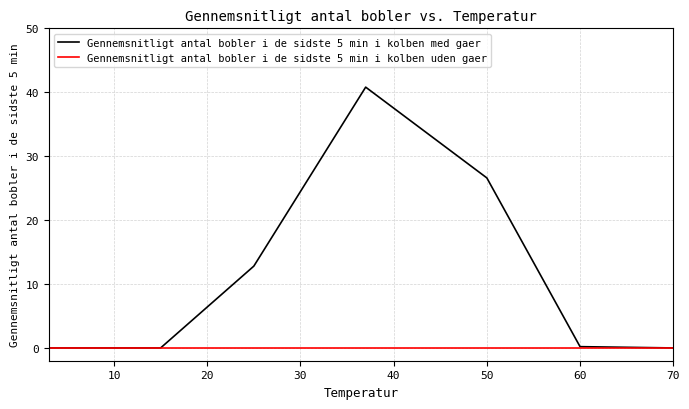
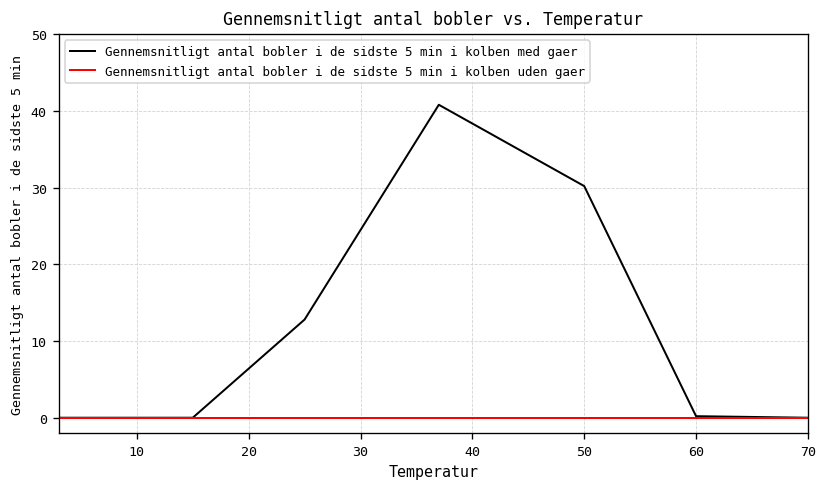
Gennemsnitligt antal bobler i de sidste 5 min i kolben med gaer, 50: 27 -> 30
